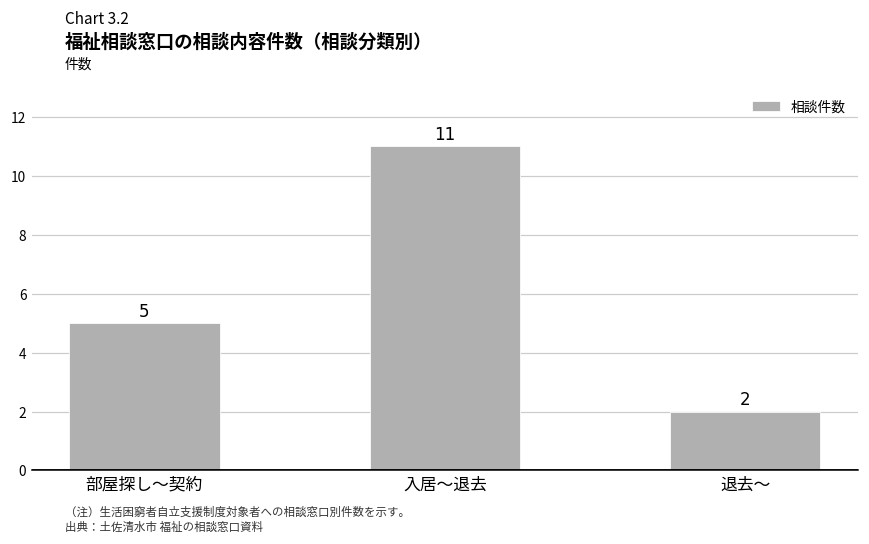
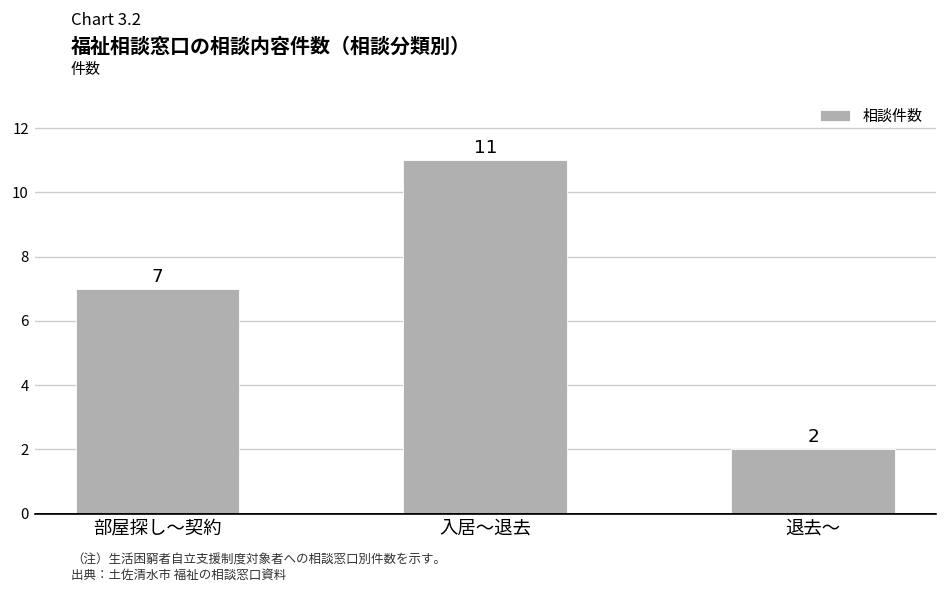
部屋探し～契約: 5 -> 7
